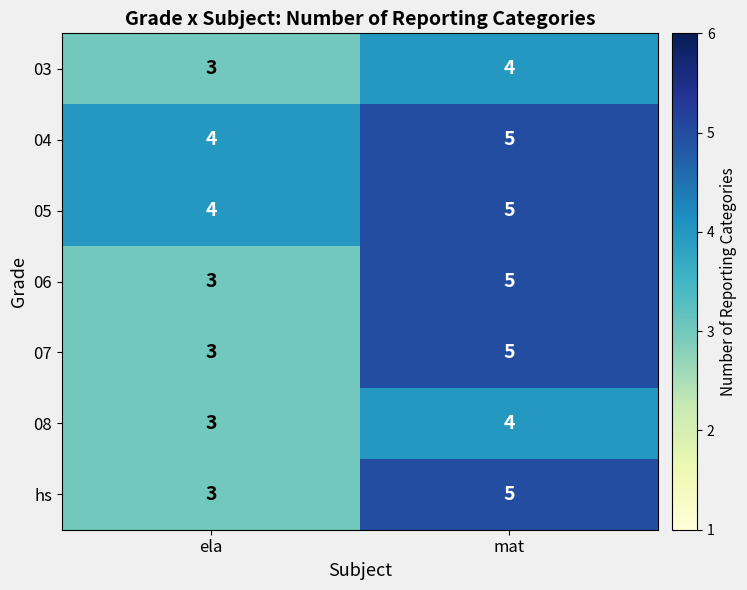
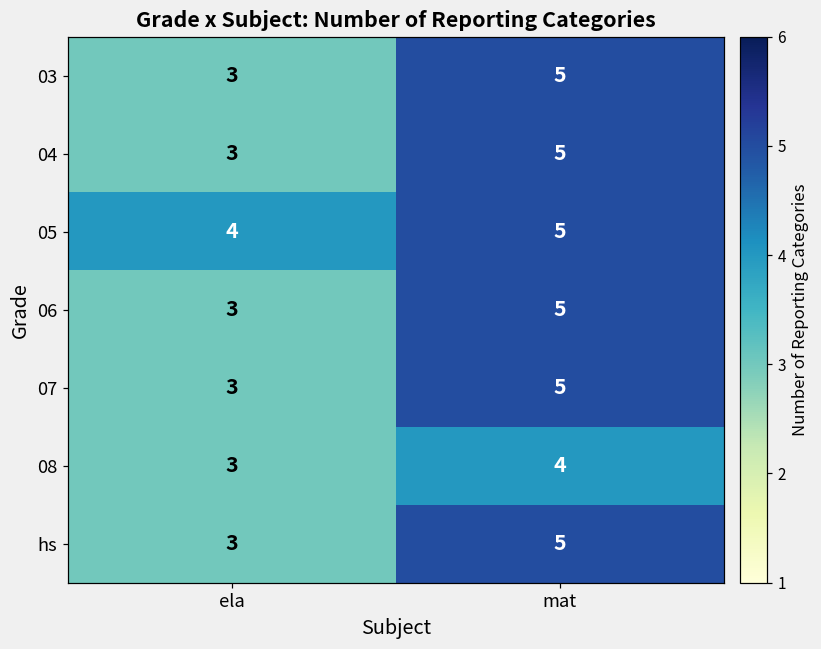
03, mat: 4 -> 5
04, ela: 4 -> 3
